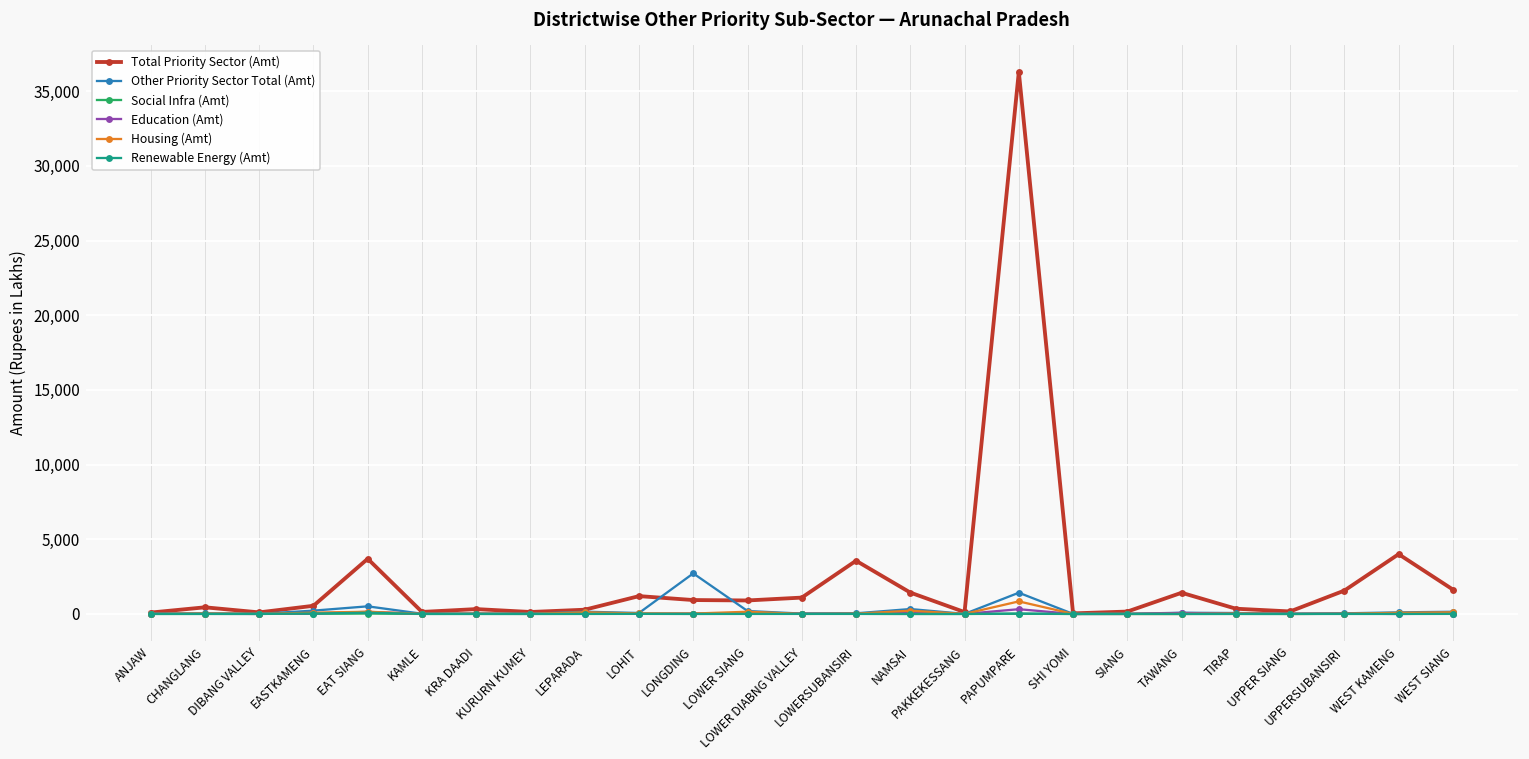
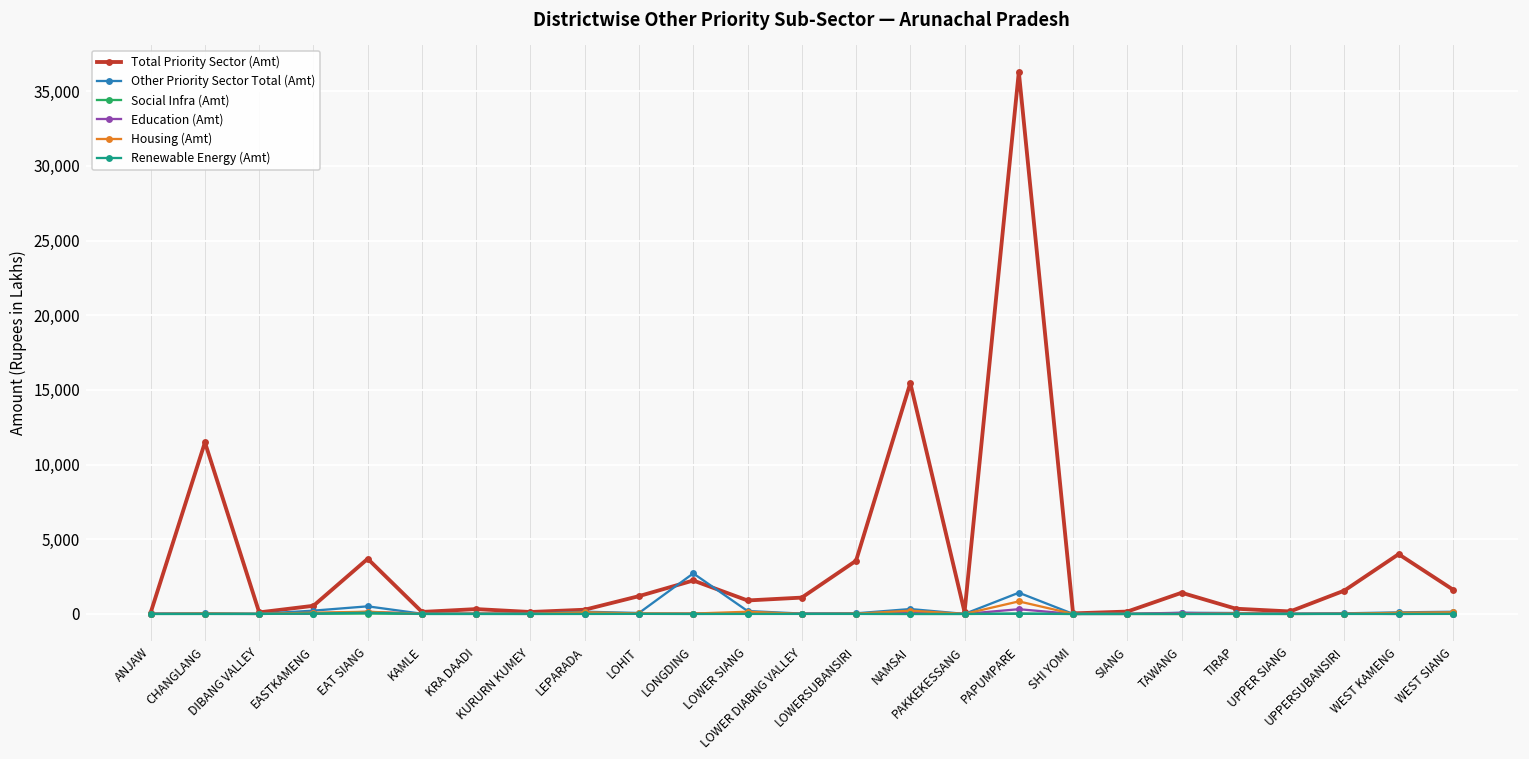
Total Priority Sector (Amt), CHANGLANG: 400 -> 11,500
Total Priority Sector (Amt), LONGDING: 900 -> 2,200
Total Priority Sector (Amt), NAMSAI: 1,400 -> 15,500
